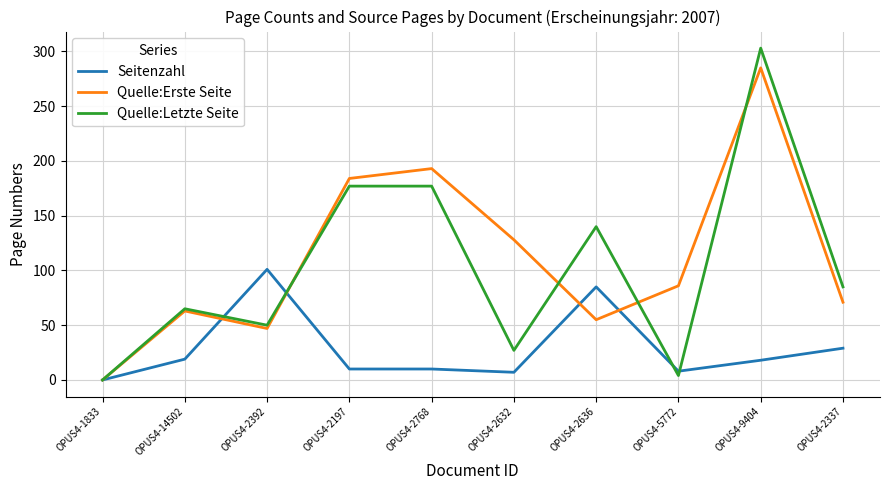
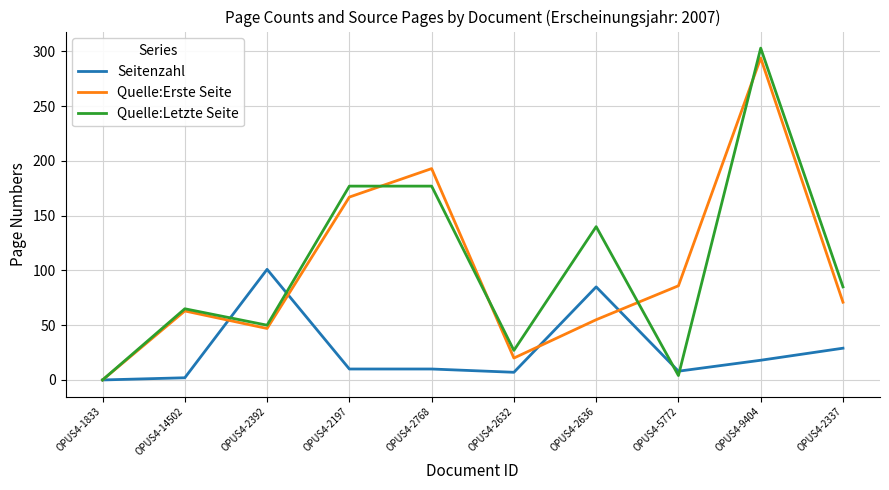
Seitenzahl, OPUS4-14502: 19 -> 2
Quelle:Erste Seite, OPUS4-2197: 184 -> 167
Quelle:Erste Seite, OPUS4-2632: 128 -> 20
Quelle:Erste Seite, OPUS4-9404: 285 -> 294
